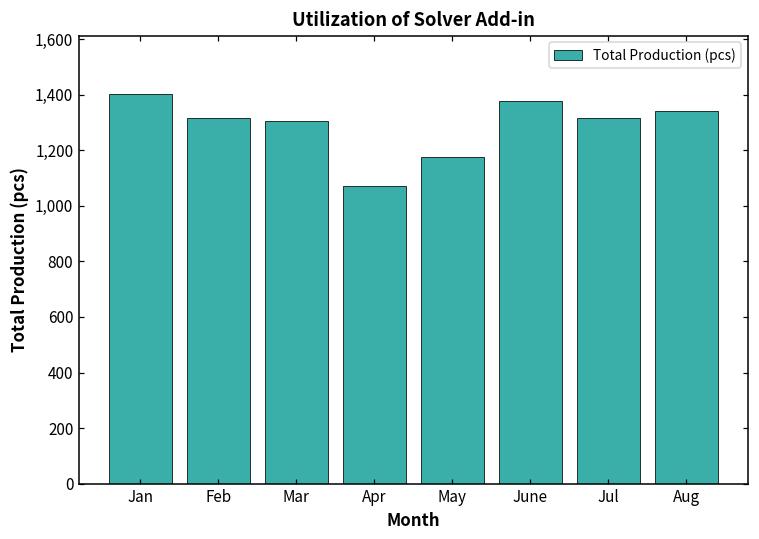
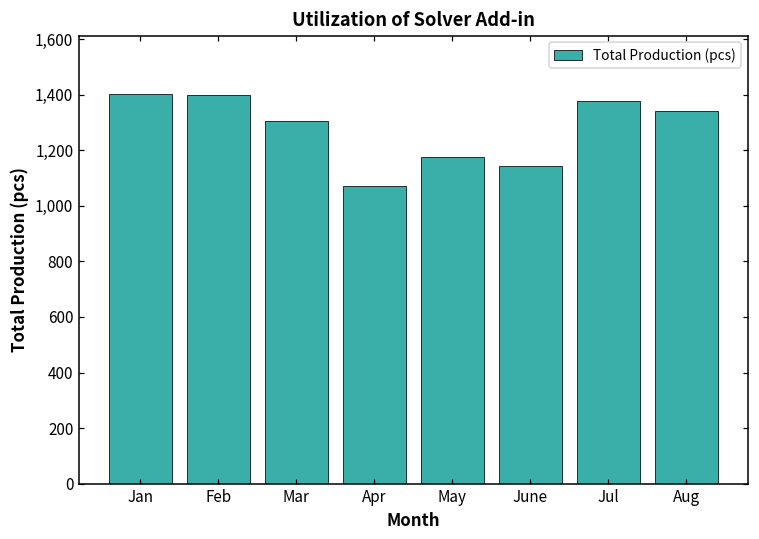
Feb: 1,320 -> 1,400
June: 1,380 -> 1,140
Jul: 1,320 -> 1,380
